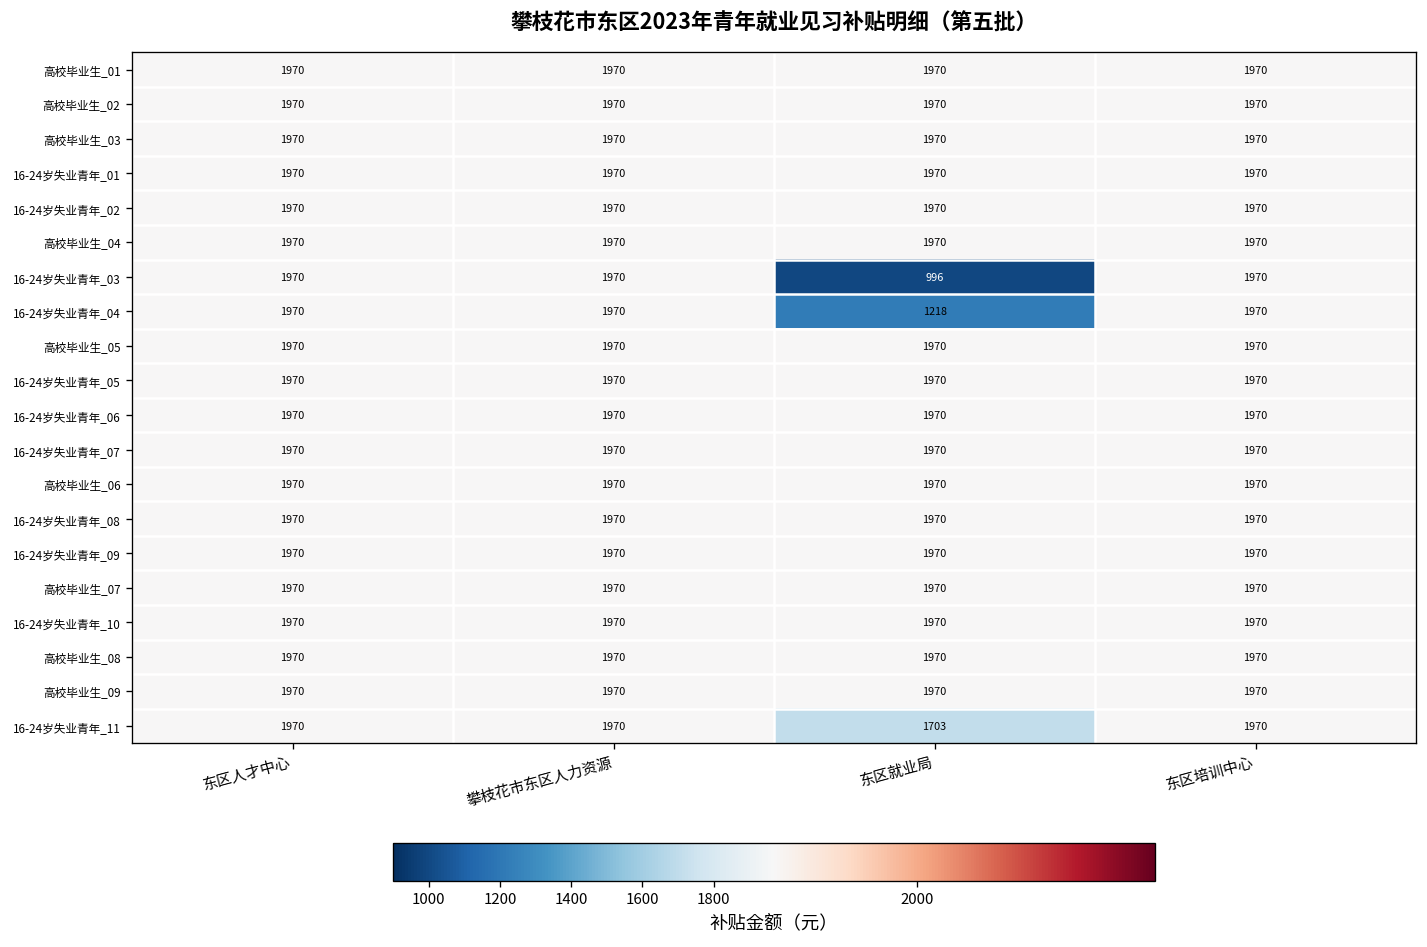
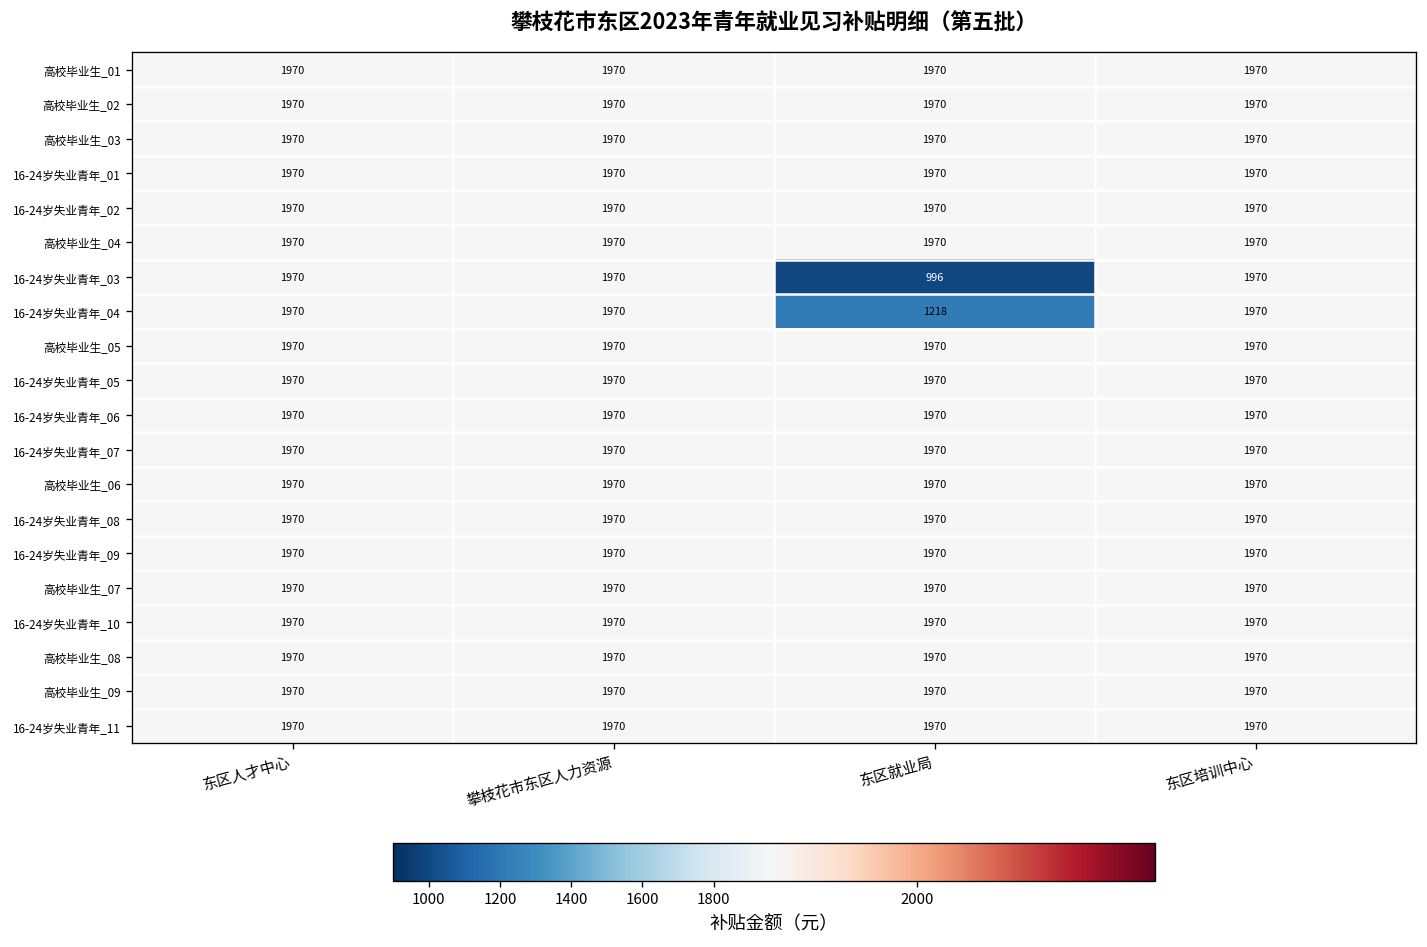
16-24岁失业青年_11, 东区就业局: 1703 -> 1970
